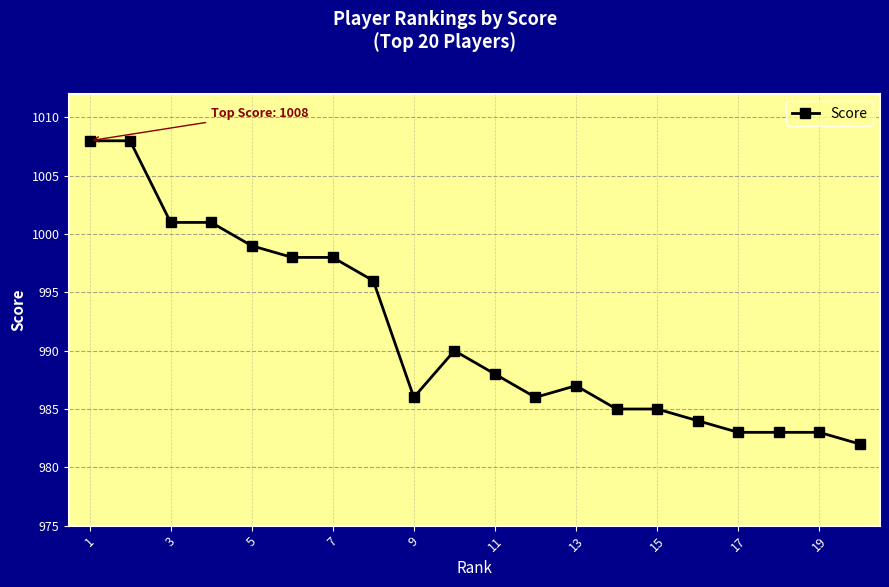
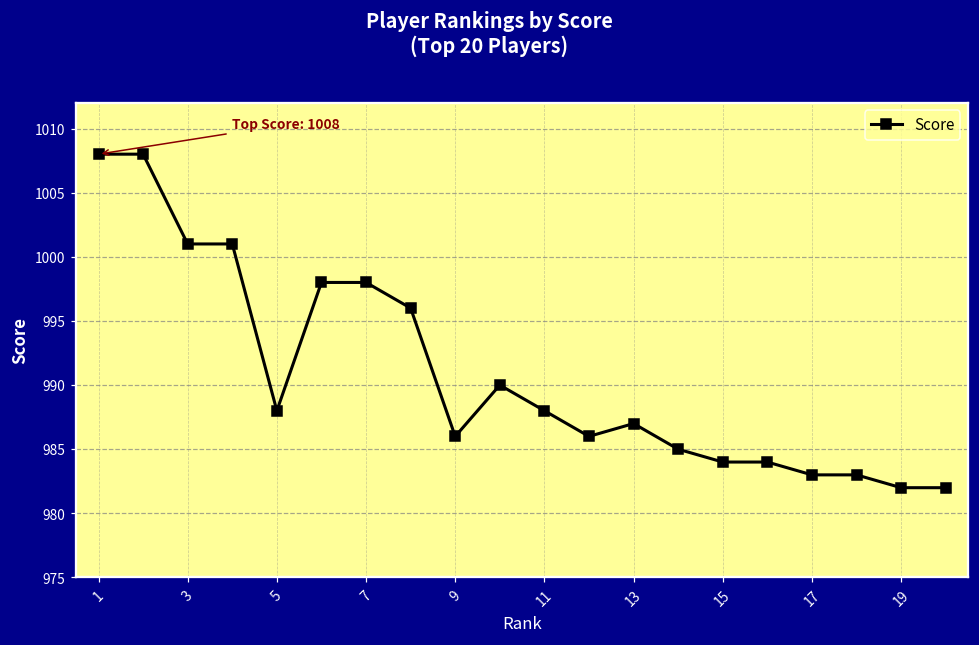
5: 999 -> 988
15: 985 -> 984
19: 983 -> 982
